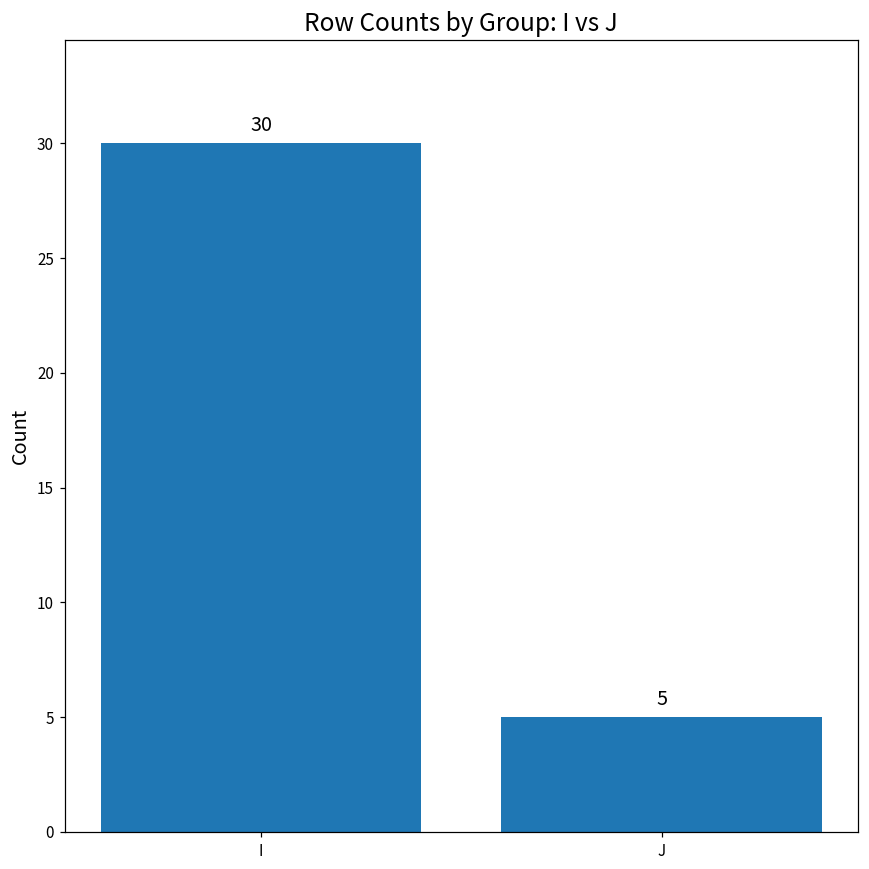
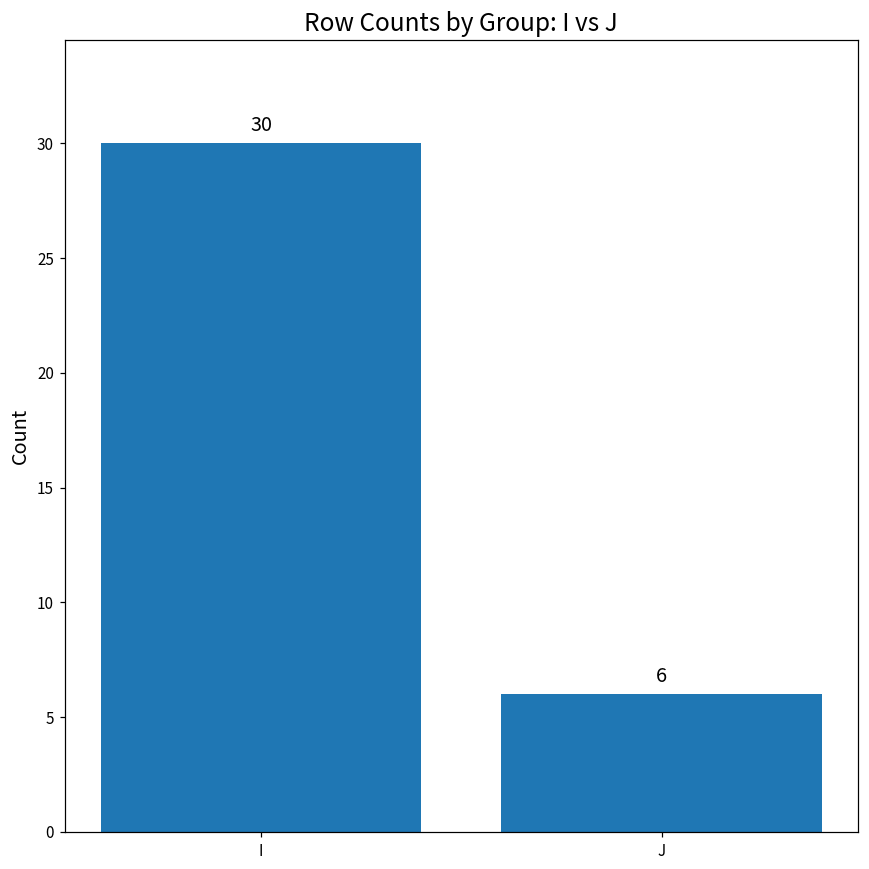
J: 5 -> 6
